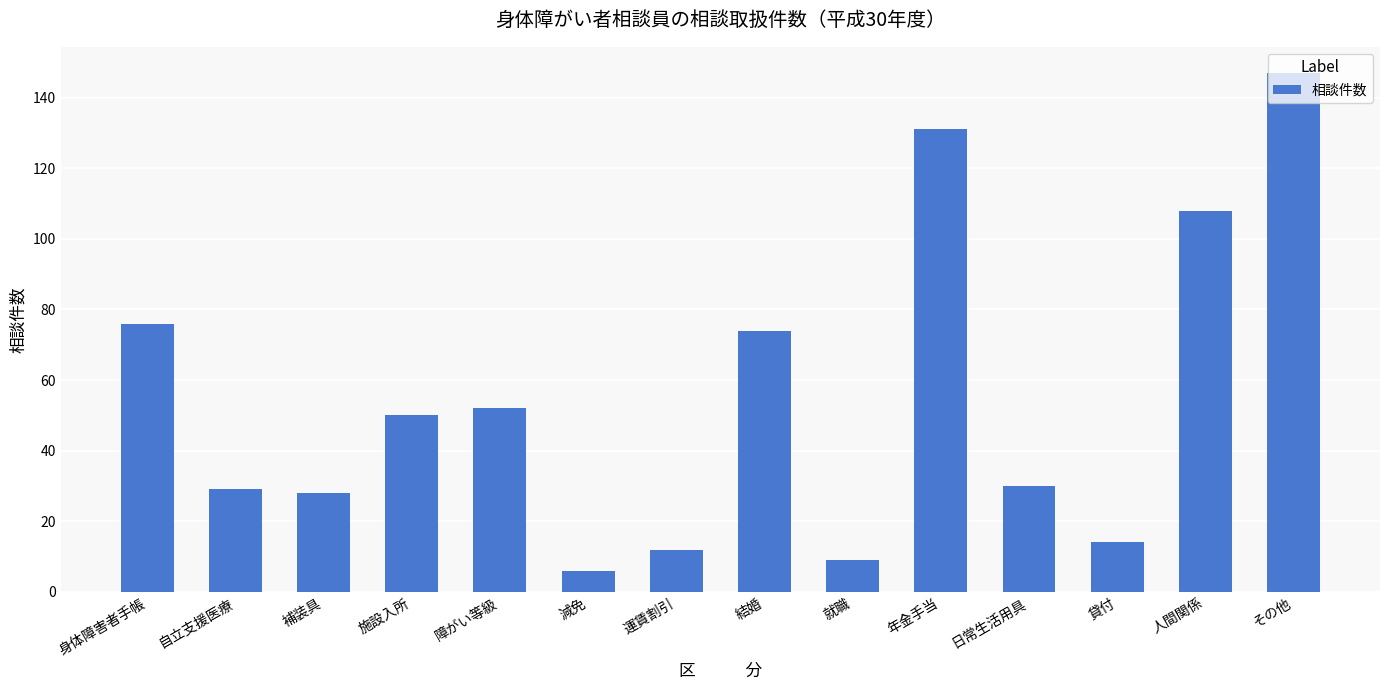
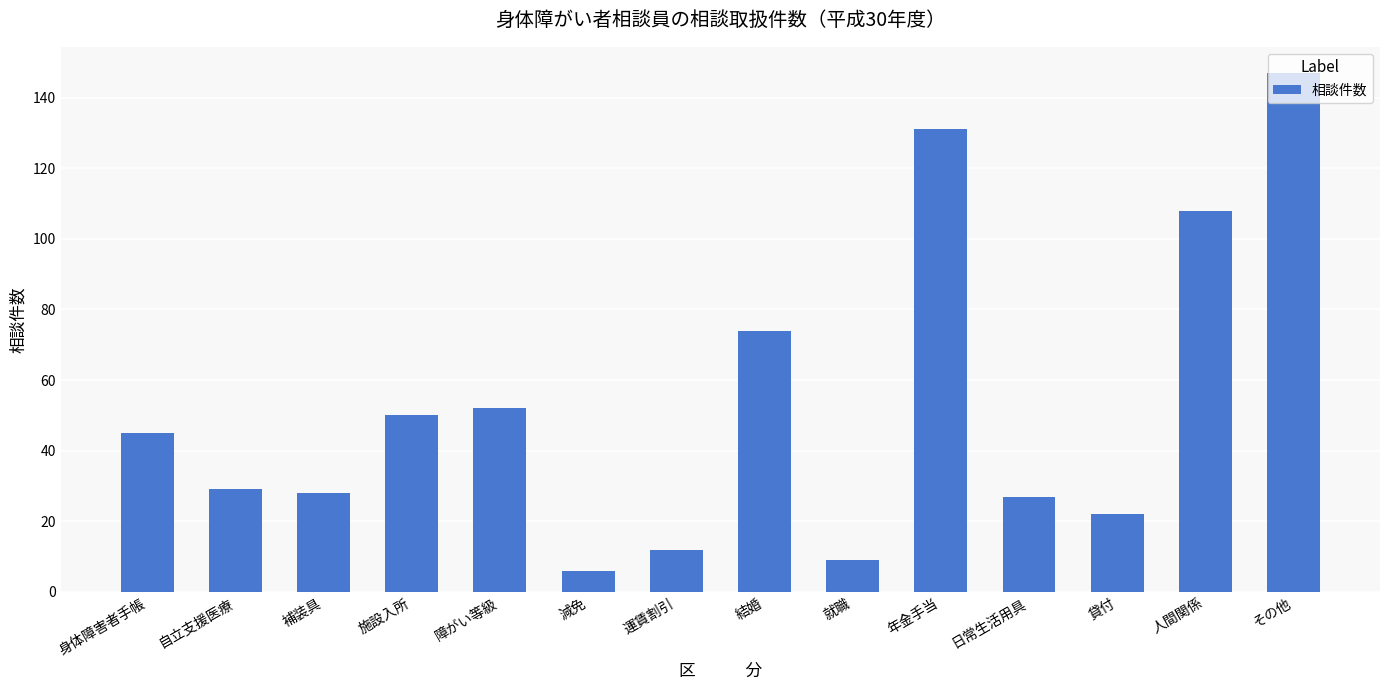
身体障害者手帳: 76 -> 45
日常生活用具: 30 -> 27
貸付: 14 -> 22
